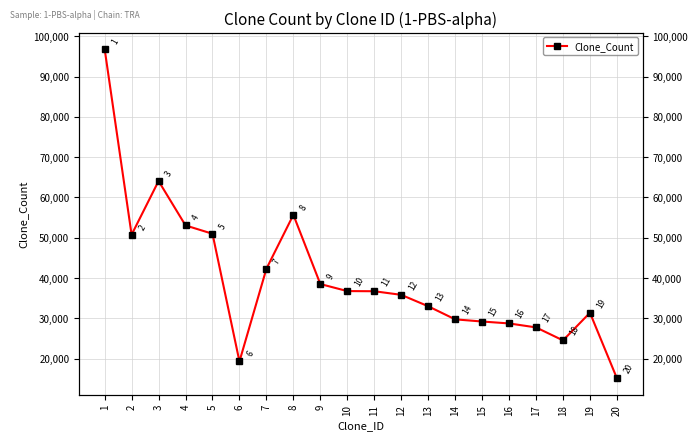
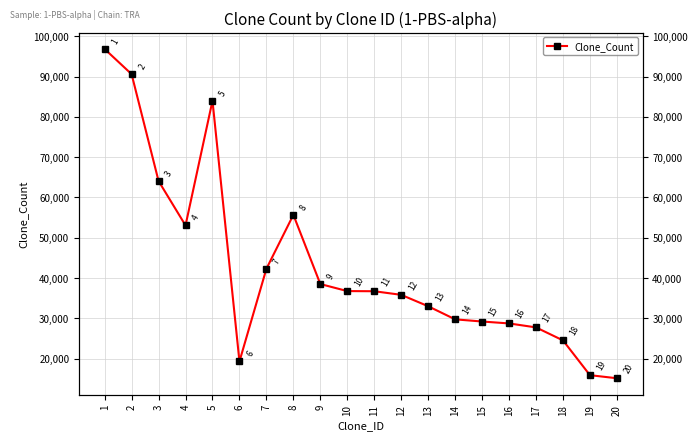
2: 51,000 -> 91,000
5: 51,000 -> 84,000
19: 31,000 -> 16,000
